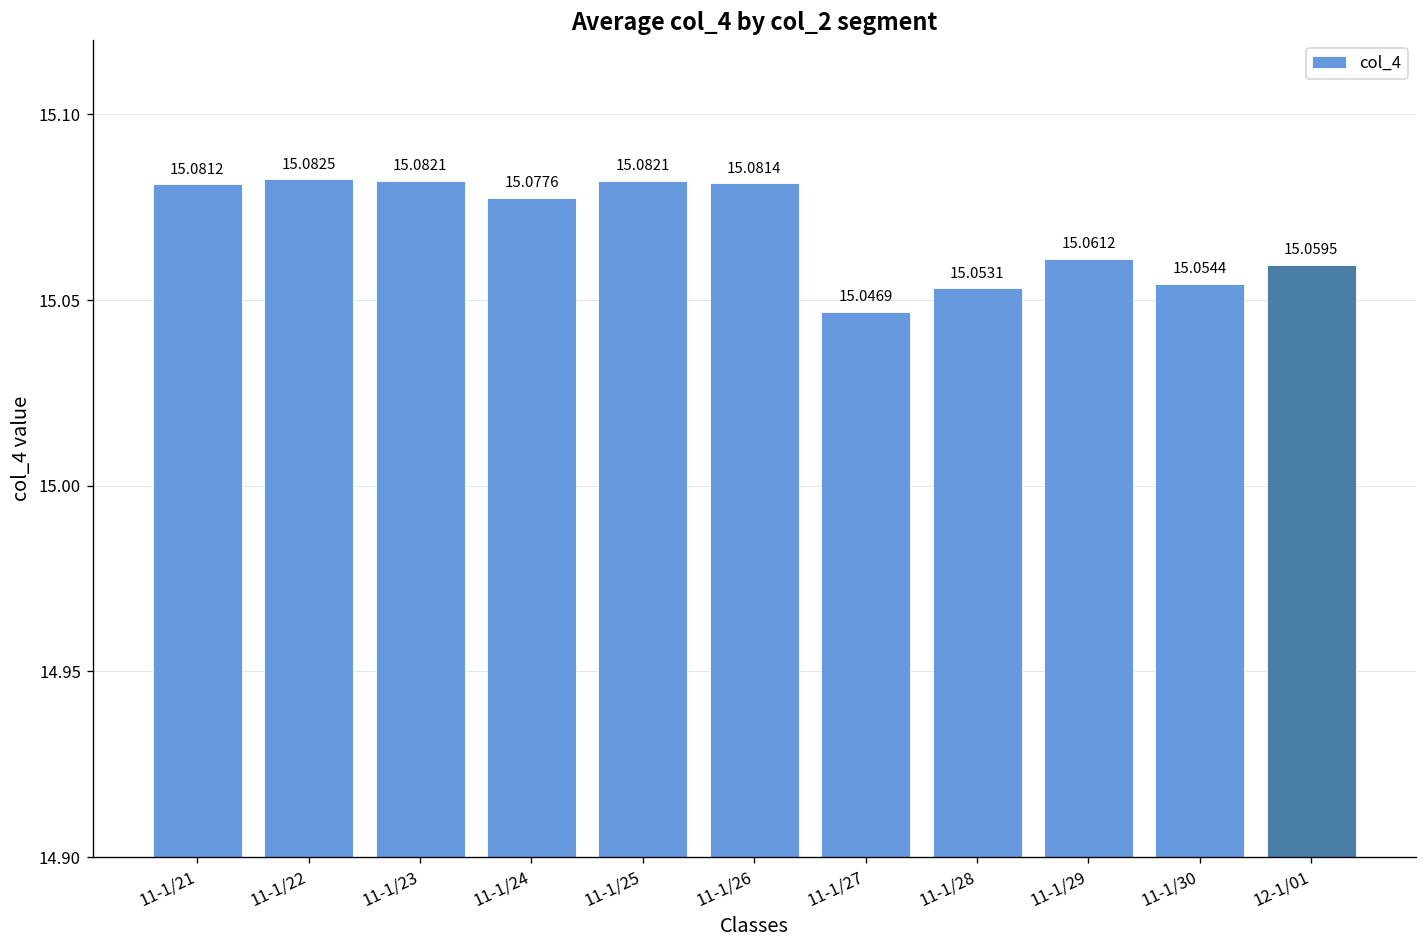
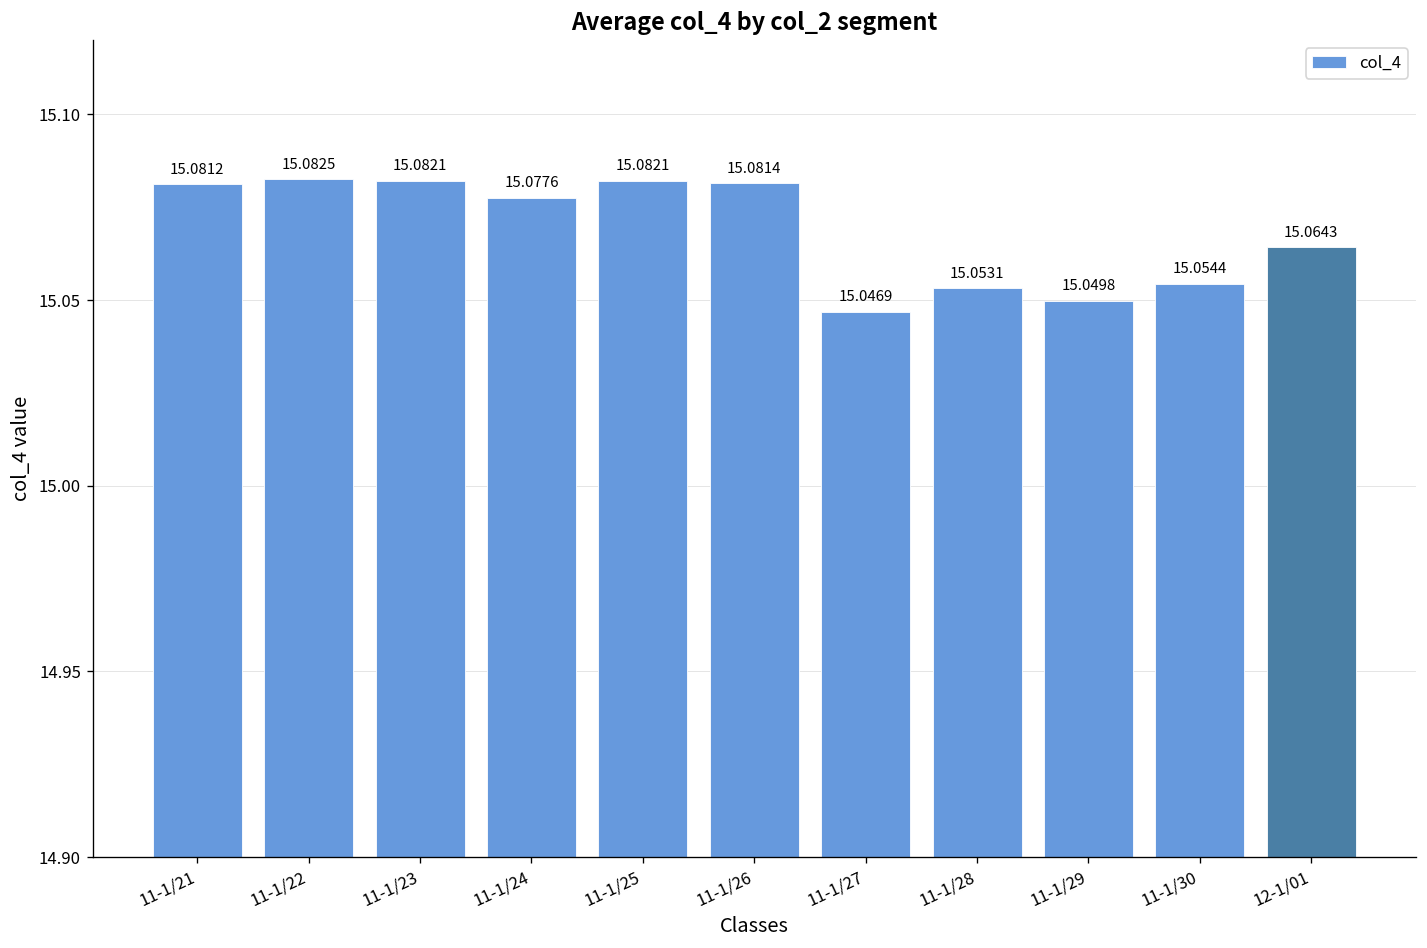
11-1/29: 15.0612 -> 15.0498
12-1/01: 15.0595 -> 15.0643
